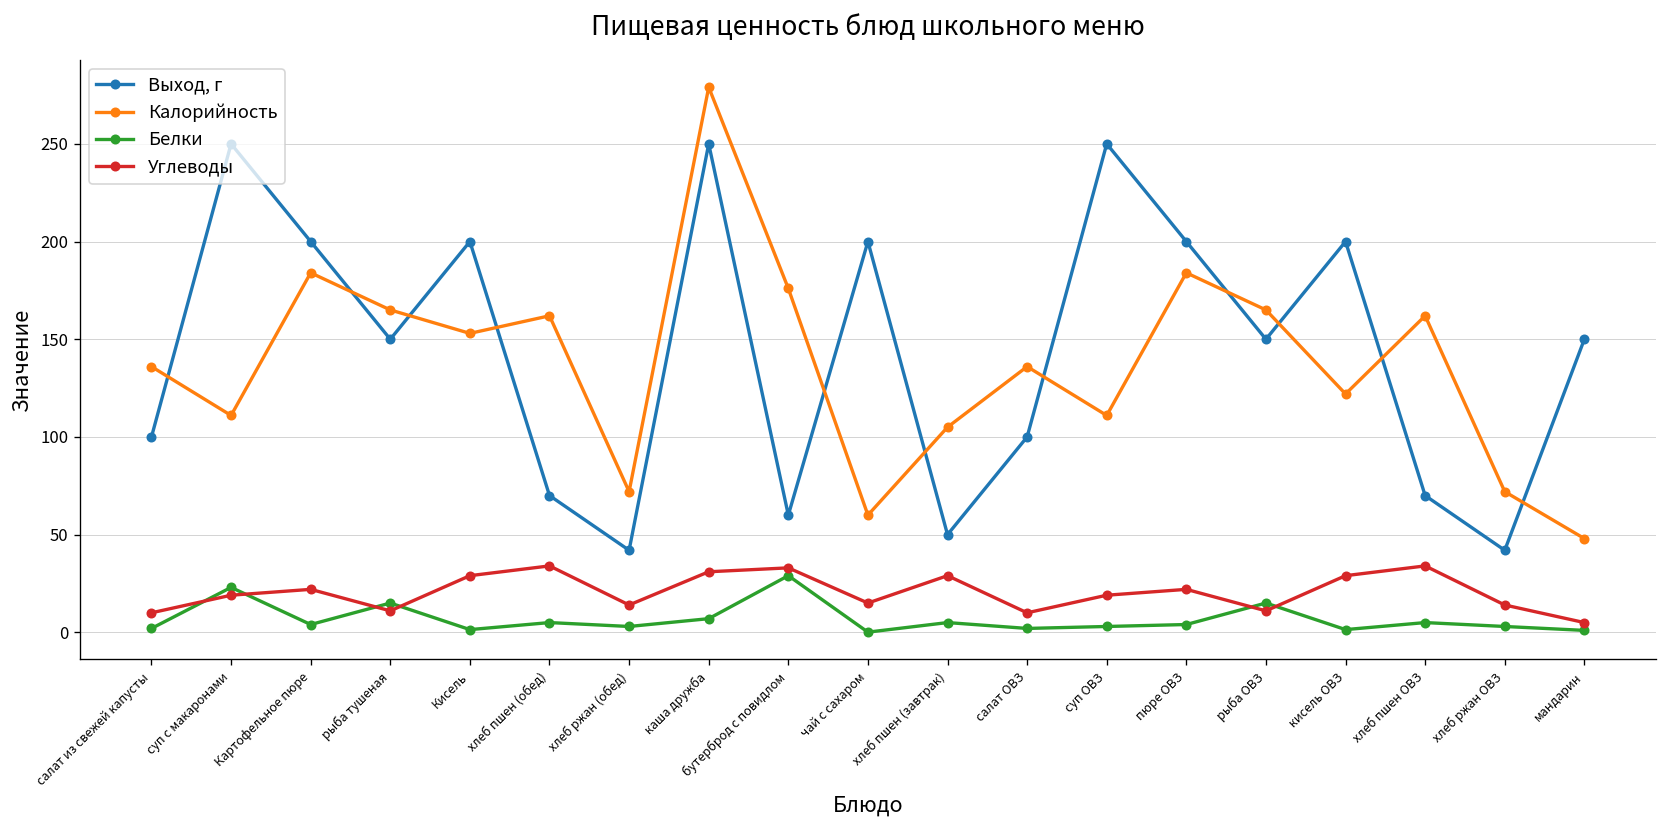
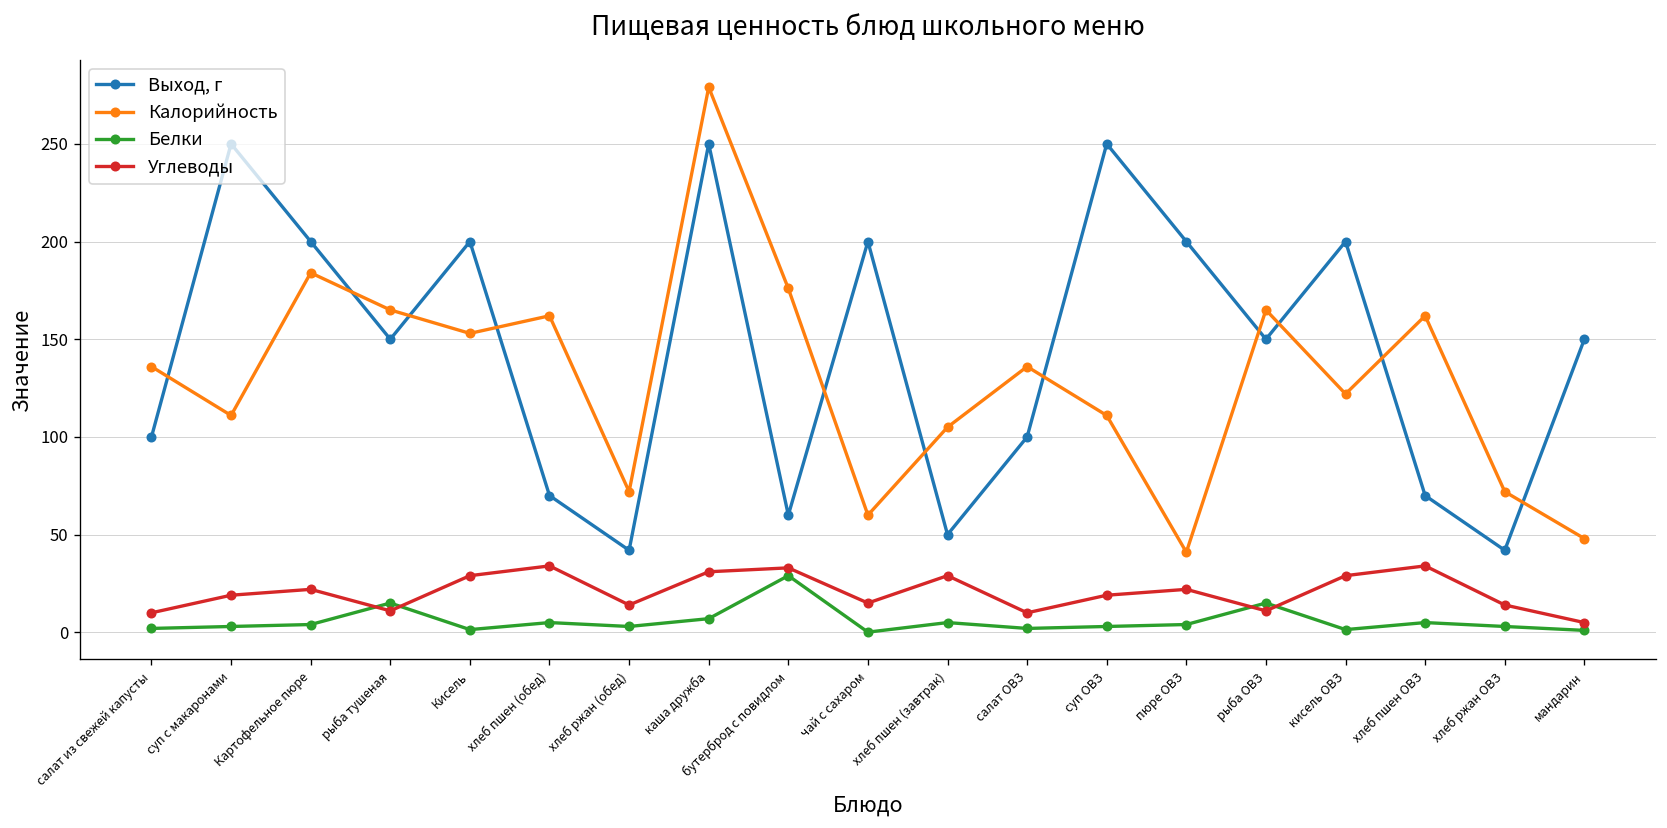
Белки, суп с макаронами: 23 -> 3
Калорийность, пюре ОВЗ: 184 -> 41
